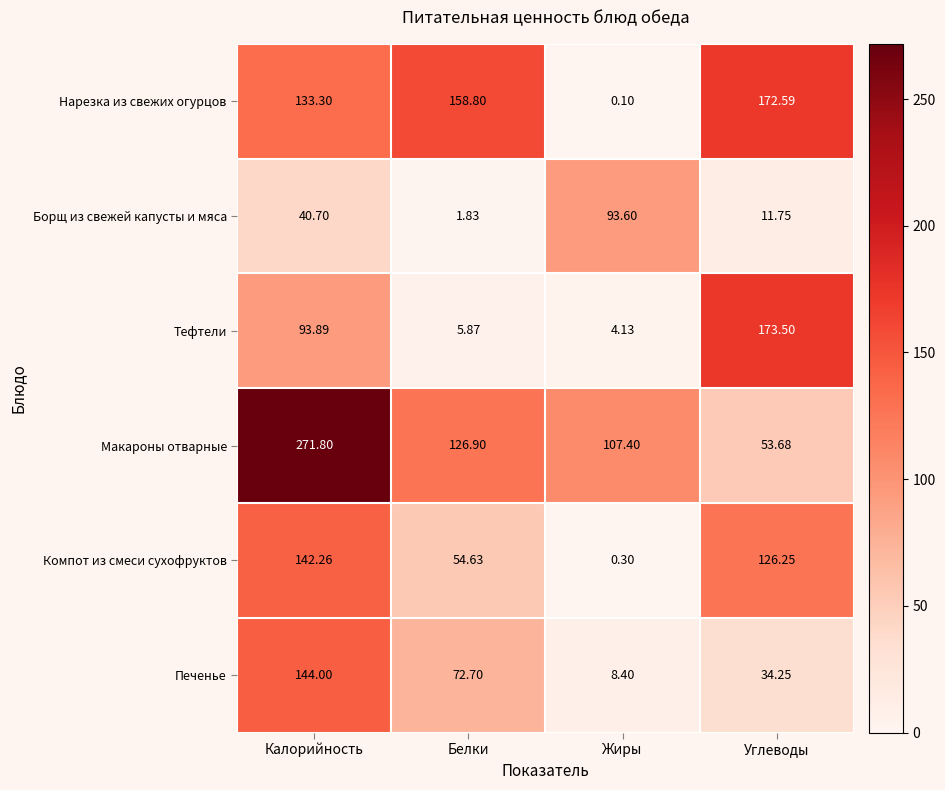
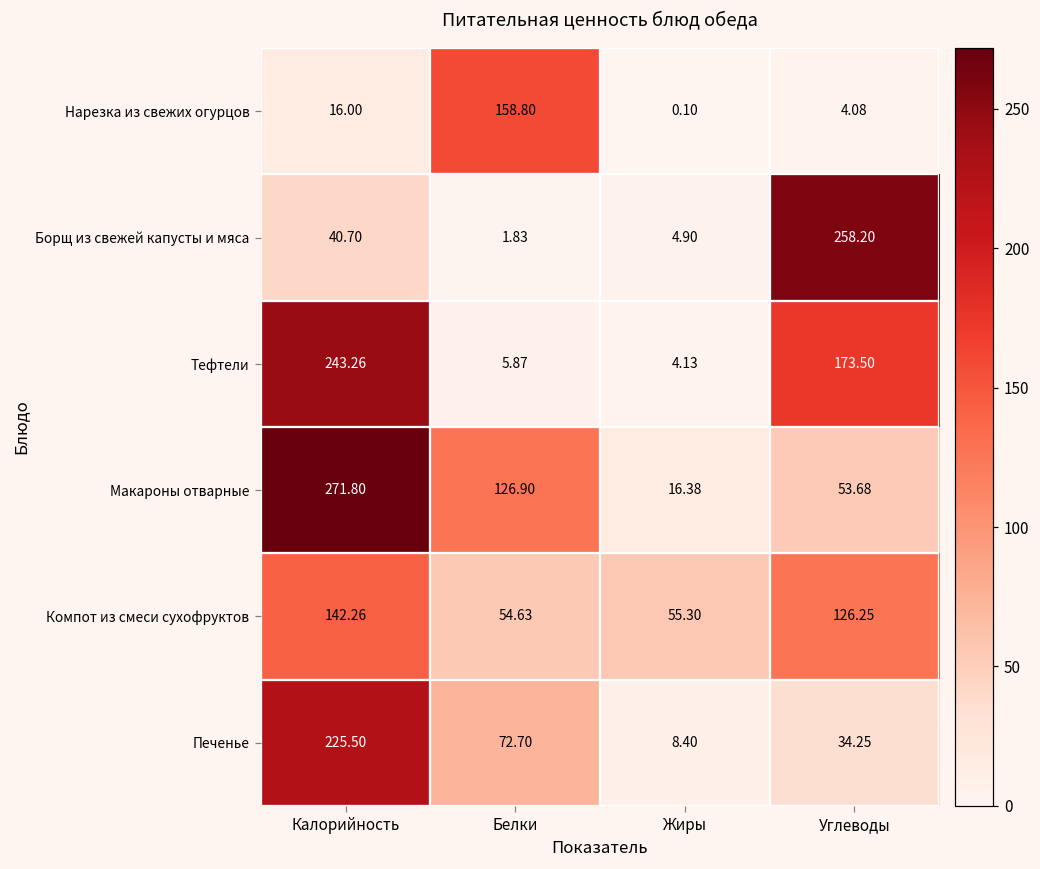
Нарезка из свежих огурцов, Калорийность: 133.30 -> 16.00
Нарезка из свежих огурцов, Углеводы: 172.59 -> 4.08
Борщ из свежей капусты и мяса, Жиры: 93.60 -> 4.90
Борщ из свежей капусты и мяса, Углеводы: 11.75 -> 258.20
Тефтели, Калорийность: 93.89 -> 243.26
Макароны отварные, Жиры: 107.40 -> 16.38
Компот из смеси сухофруктов, Жиры: 0.30 -> 55.30
Печенье, Калорийность: 144.00 -> 225.50
